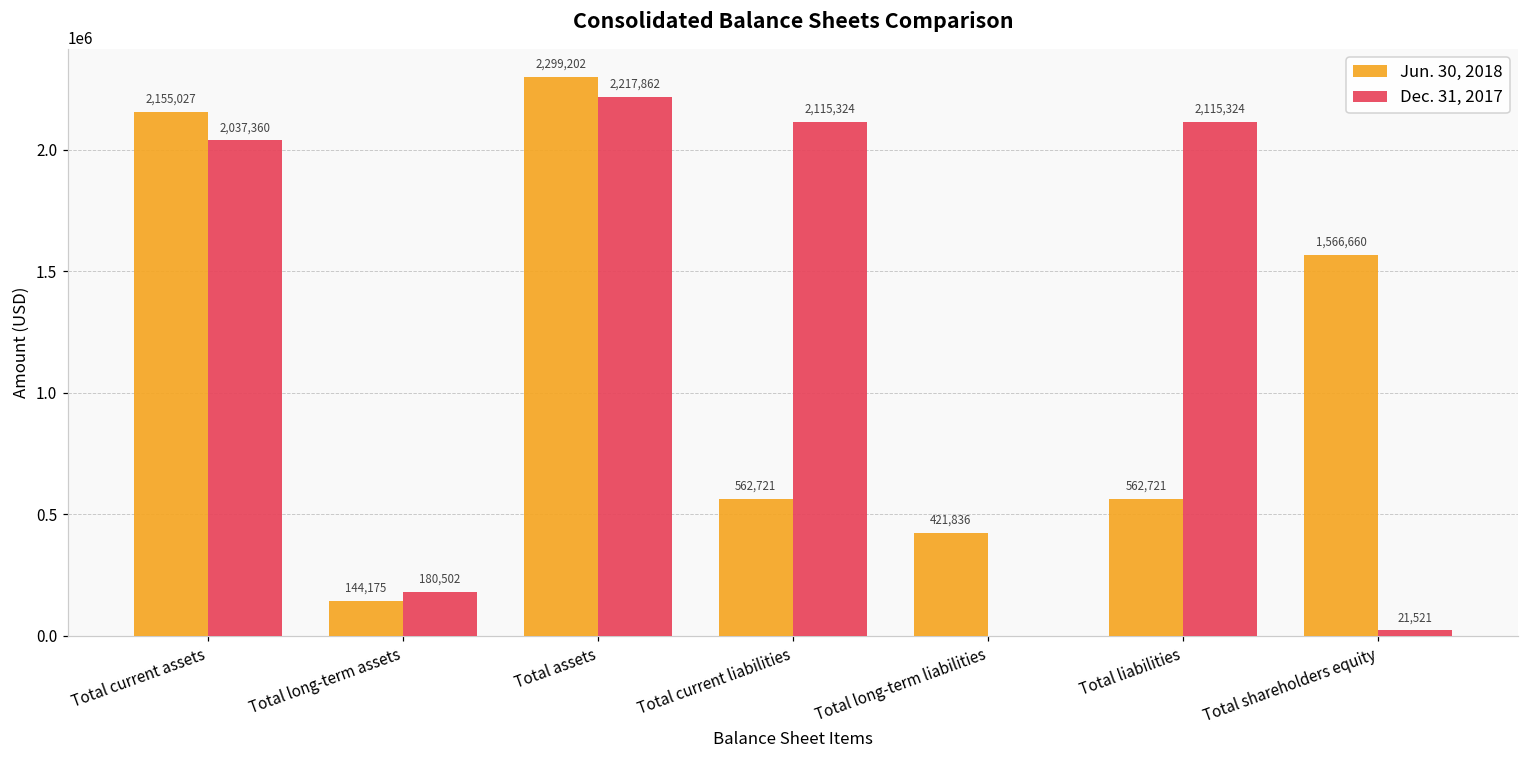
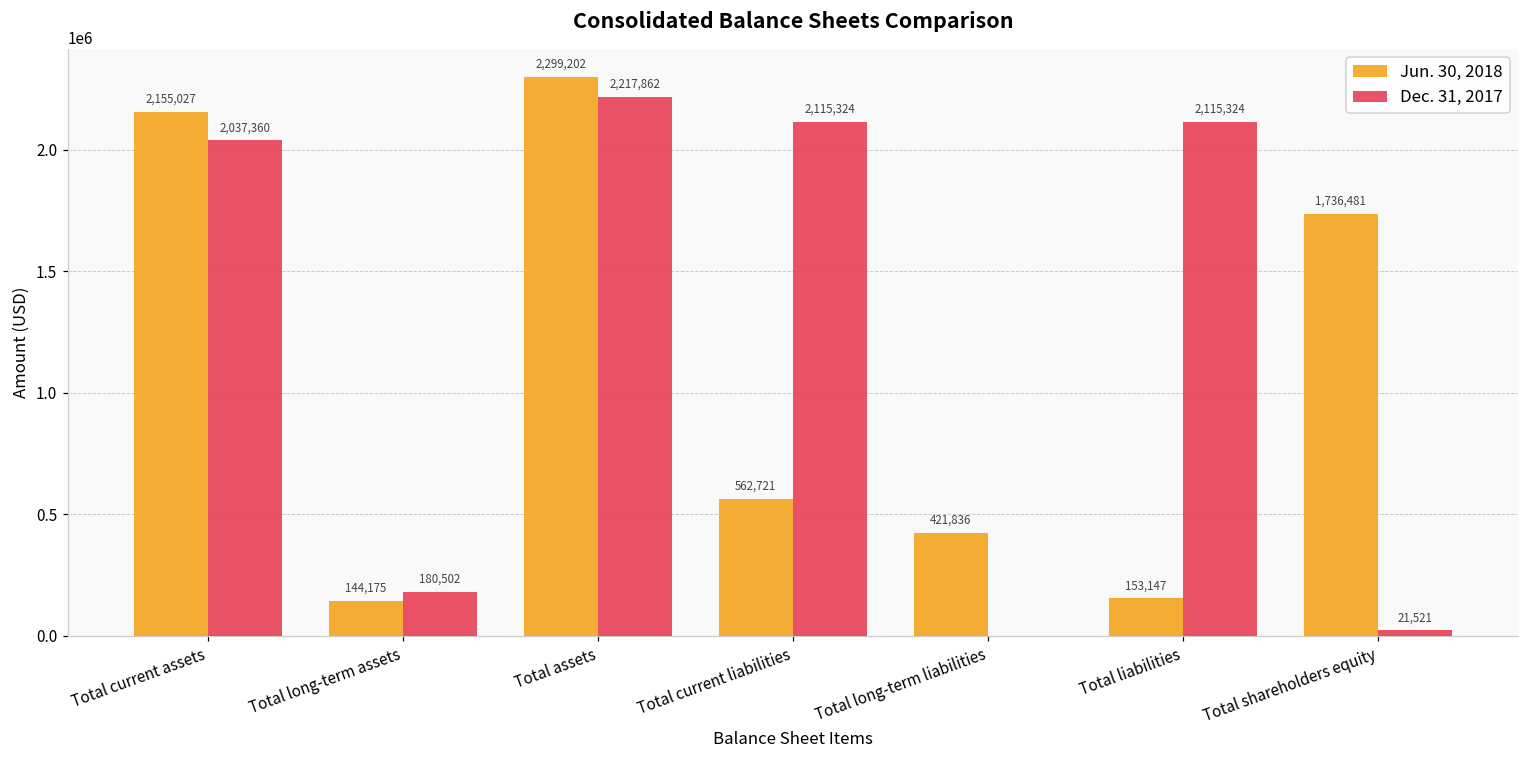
Jun. 30, 2018, Total liabilities: 562,721 -> 153,147
Jun. 30, 2018, Total shareholders equity: 1,566,660 -> 1,736,481
